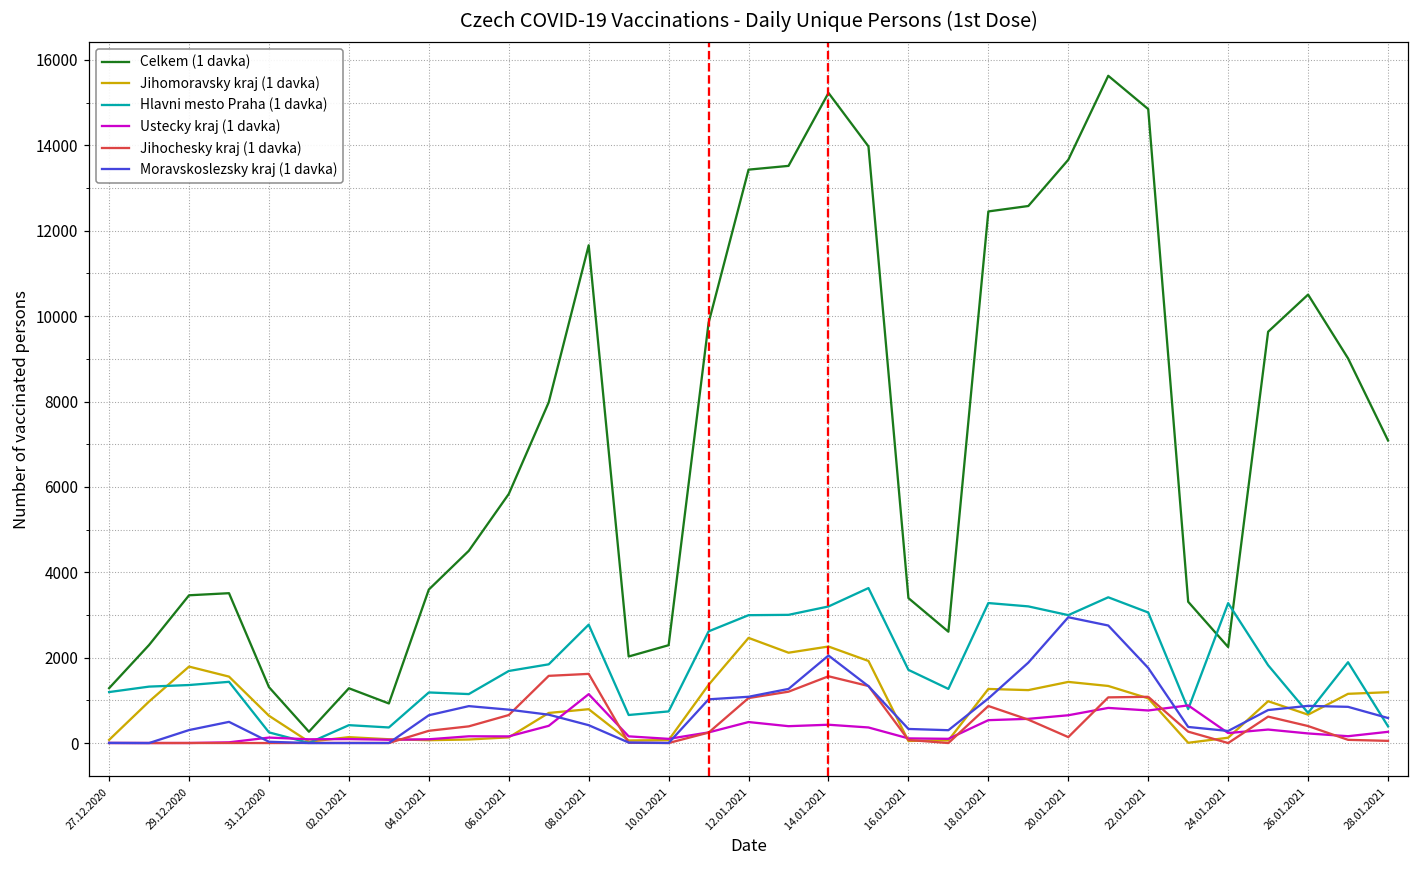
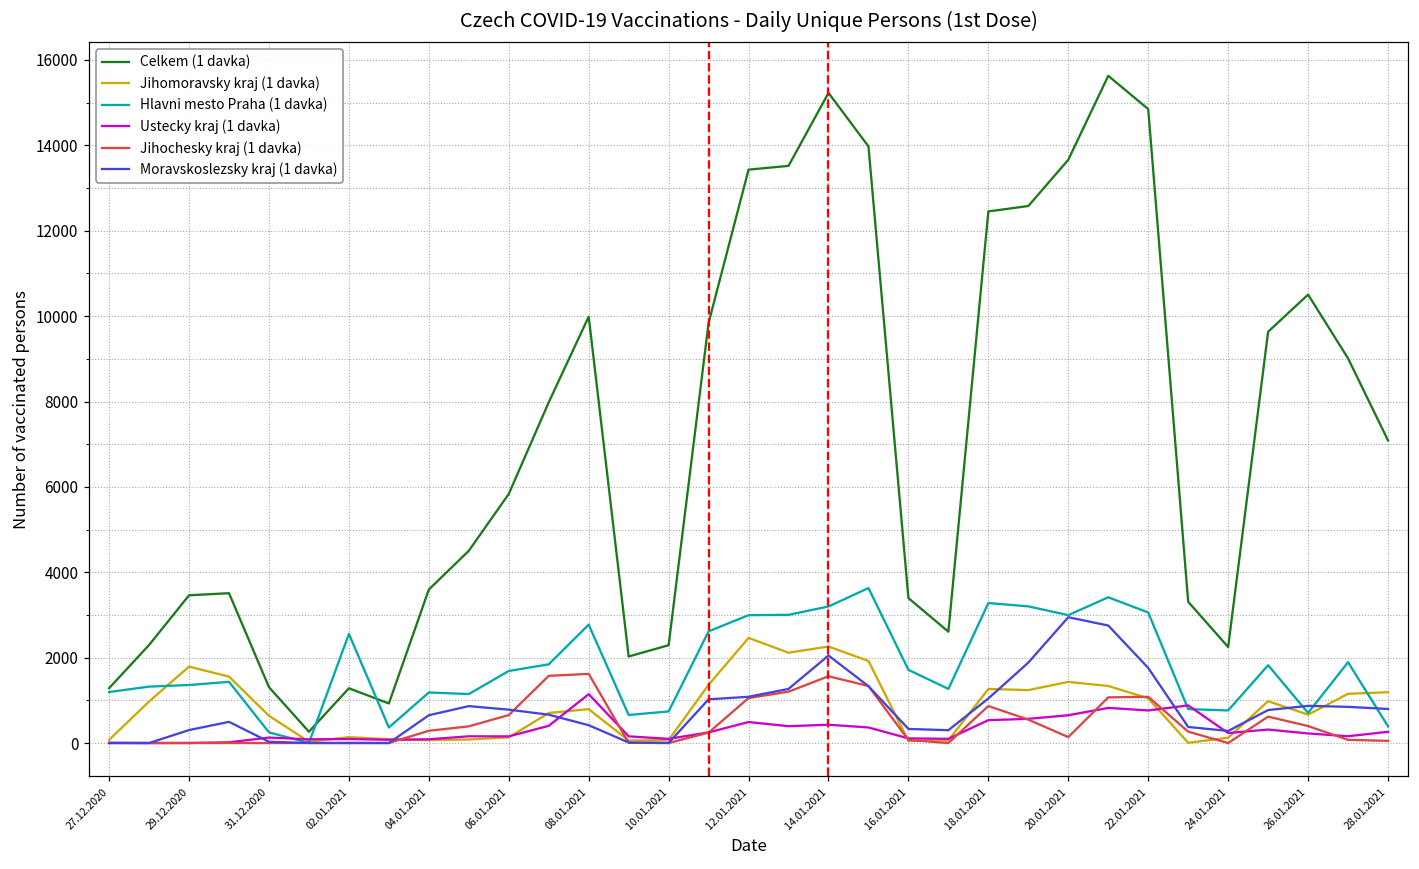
Hlavni mesto Praha (1 davka), 02.01.2021: 400 -> 2600
Celkem (1 davka), 08.01.2021: 11700 -> 10000
Hlavni mesto Praha (1 davka), 24.01.2021: 3300 -> 800
Moravskoslezsky kraj (1 davka), 28.01.2021: 600 -> 800
